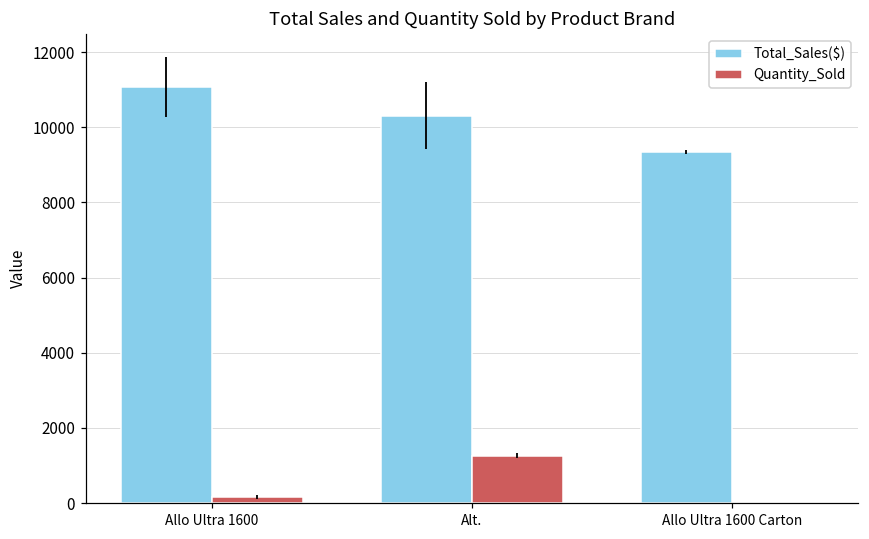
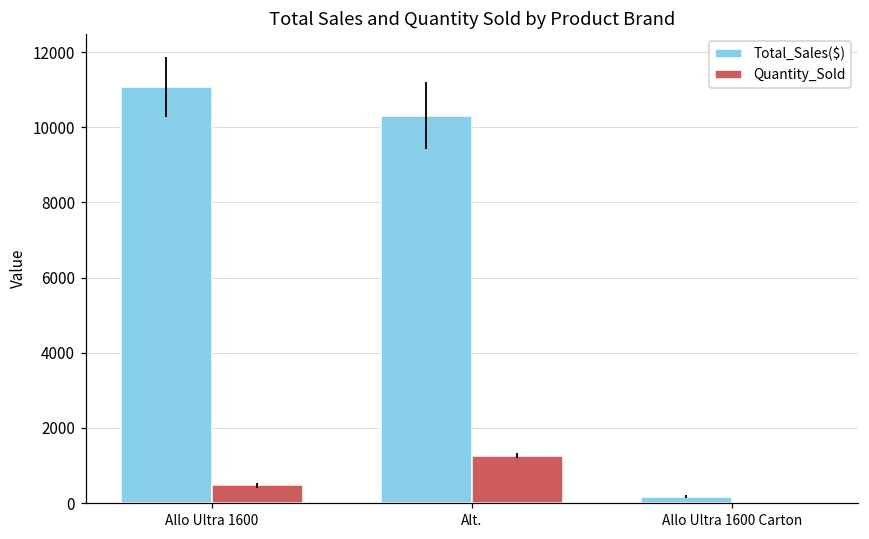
Quantity_Sold, Allo Ultra 1600: 200 -> 500
Total_Sales($), Allo Ultra 1600 Carton: 9300 -> 200
